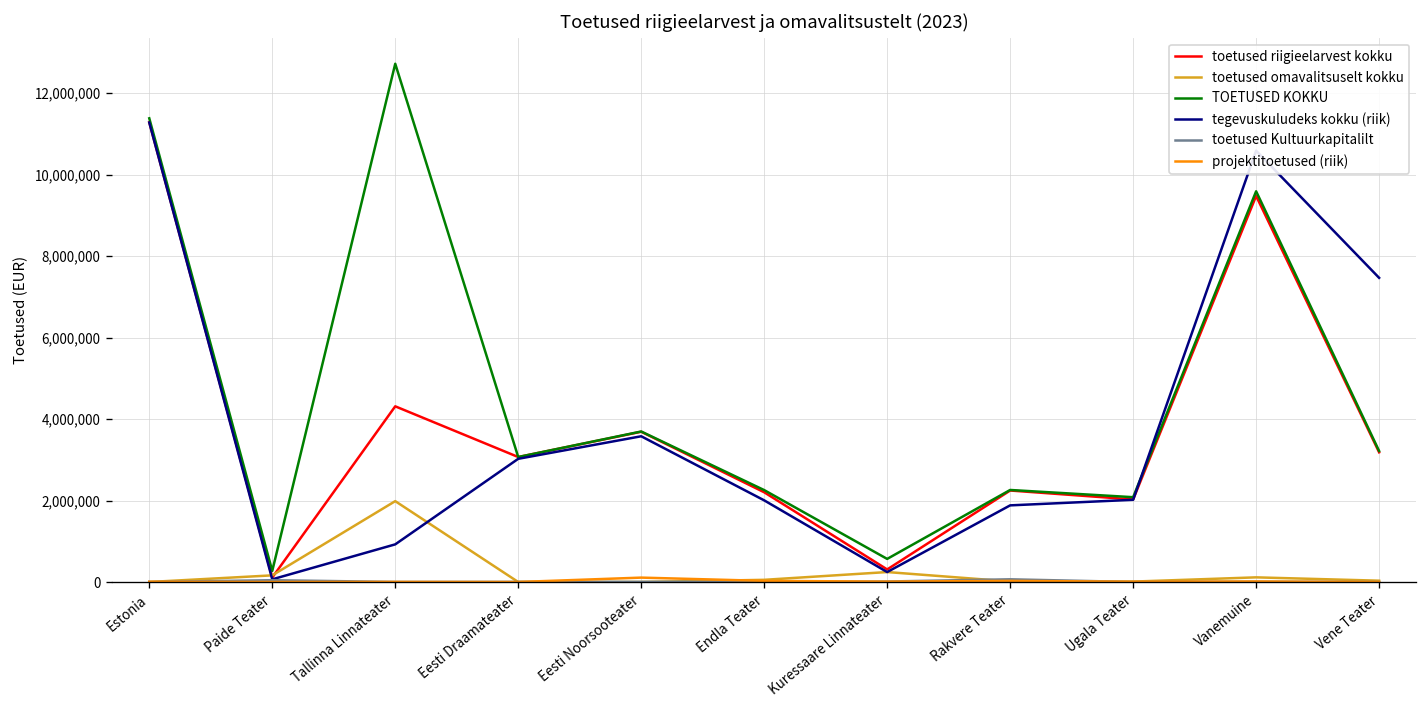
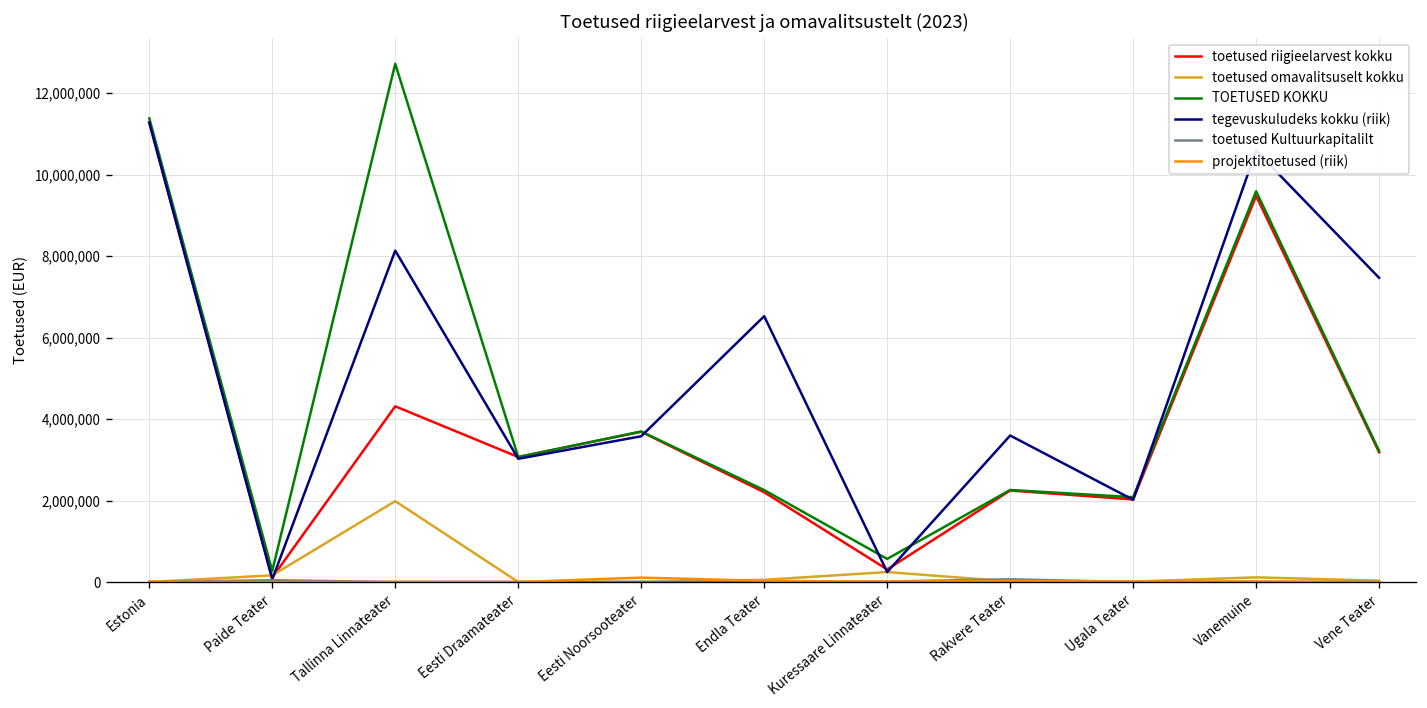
tegevuskuludeks kokku (riik), Tallinna Linnateater: 900,000 -> 8,100,000
tegevuskuludeks kokku (riik), Endla Teater: 2,000,000 -> 6,500,000
tegevuskuludeks kokku (riik), Rakvere Teater: 1,900,000 -> 3,600,000
